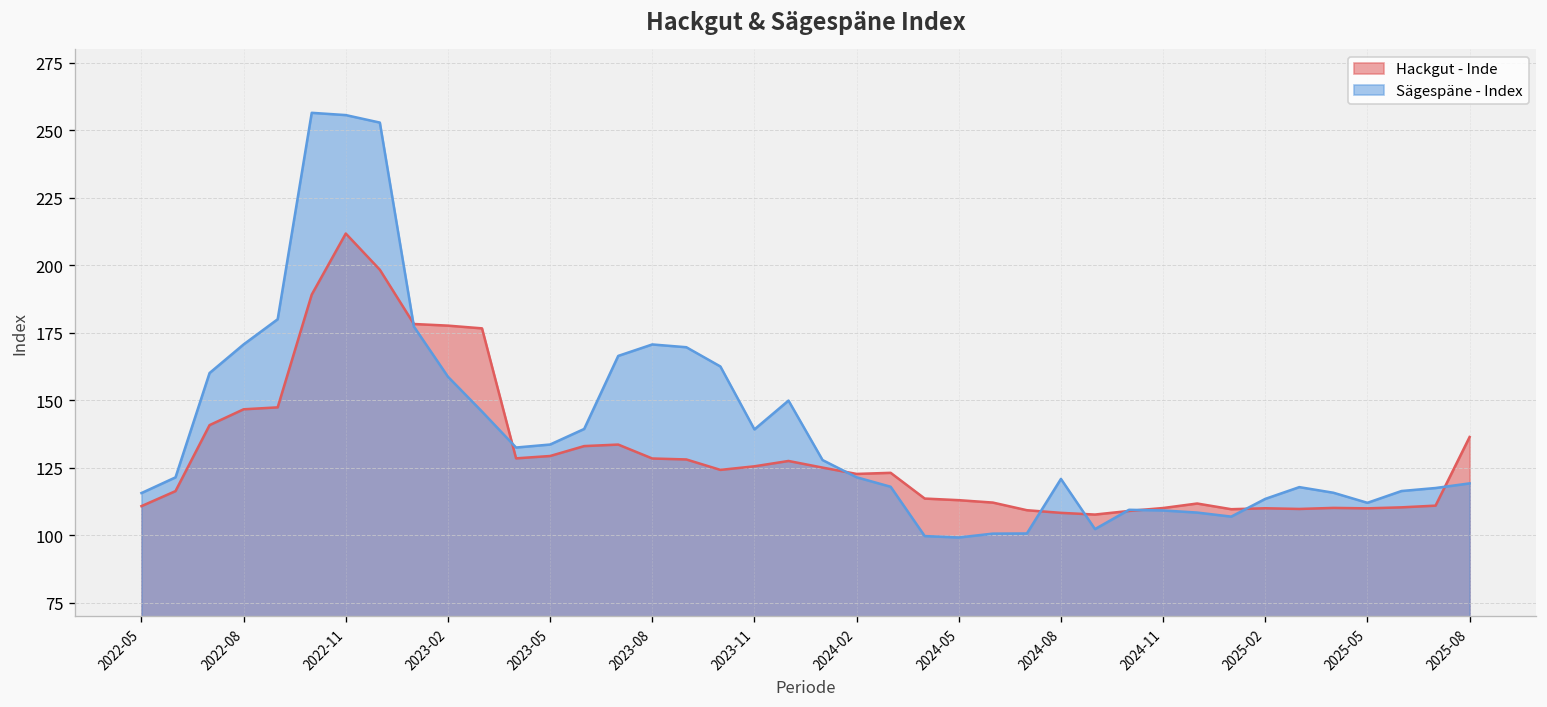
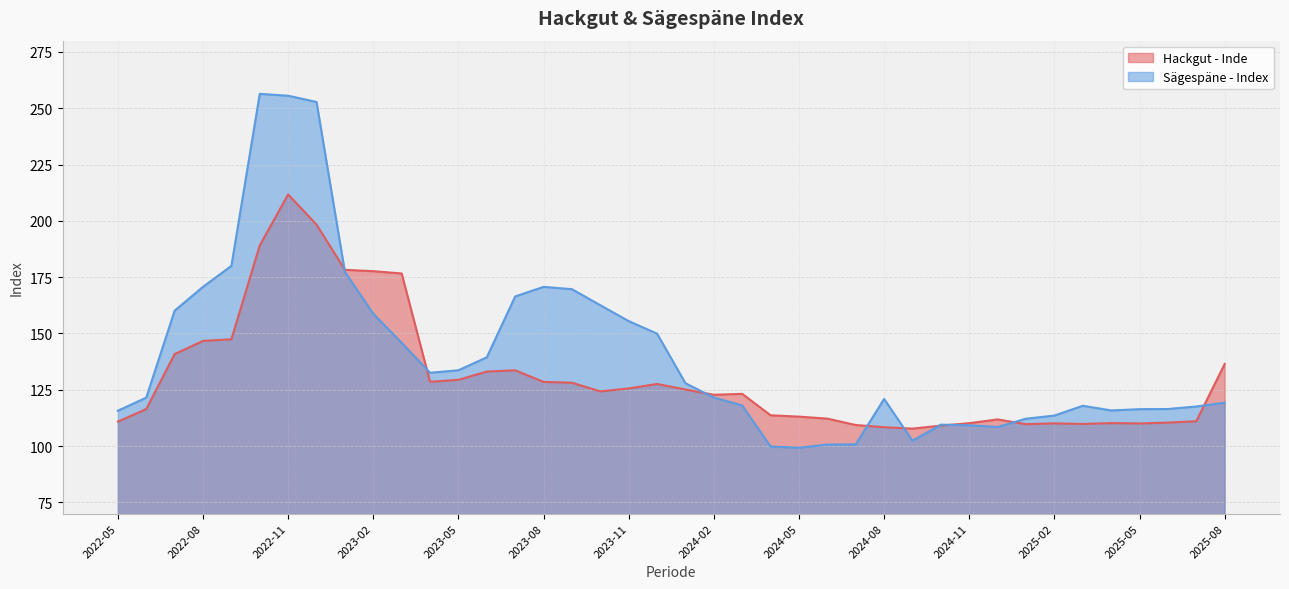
Sägespäne - Index, 2023-11: 139 -> 155
Sägespäne - Index, 2025-01: 107 -> 112
Sägespäne - Index, 2025-05: 112 -> 116
